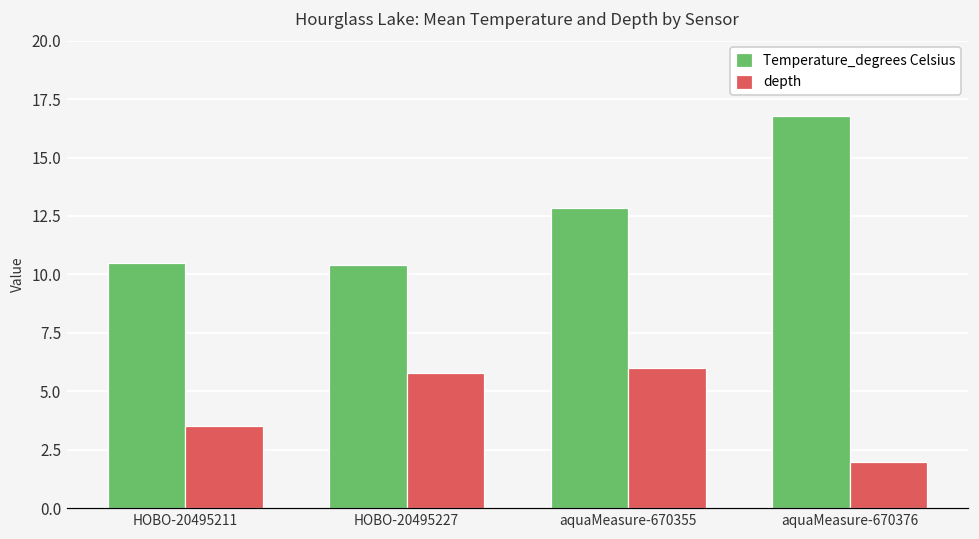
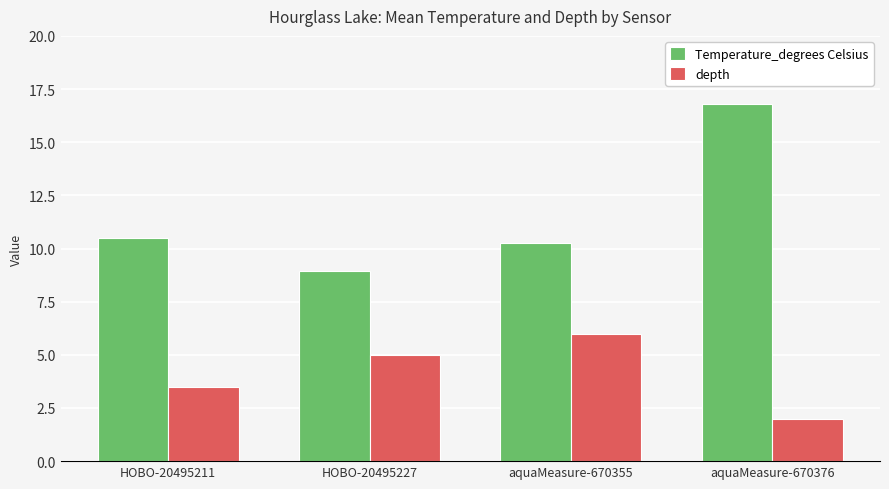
Temperature_degrees Celsius, HOBO-20495227: 10.4 -> 9.0
depth, HOBO-20495227: 5.8 -> 5.0
Temperature_degrees Celsius, aquaMeasure-670355: 12.9 -> 10.2
